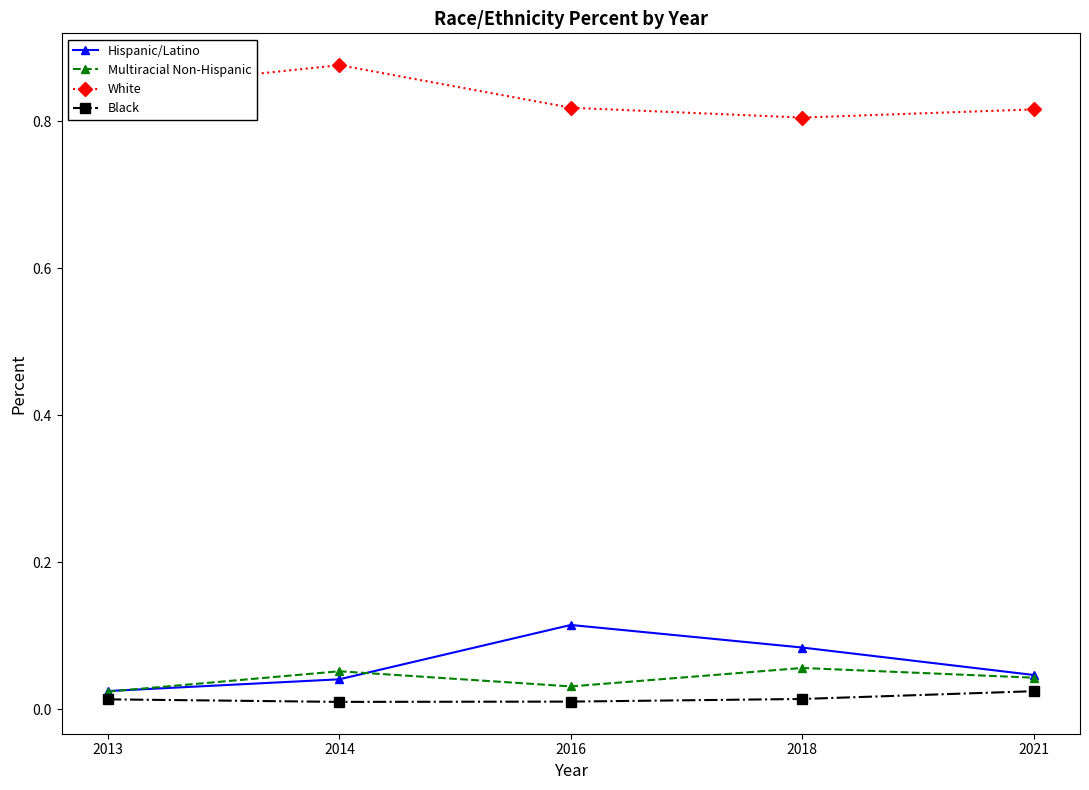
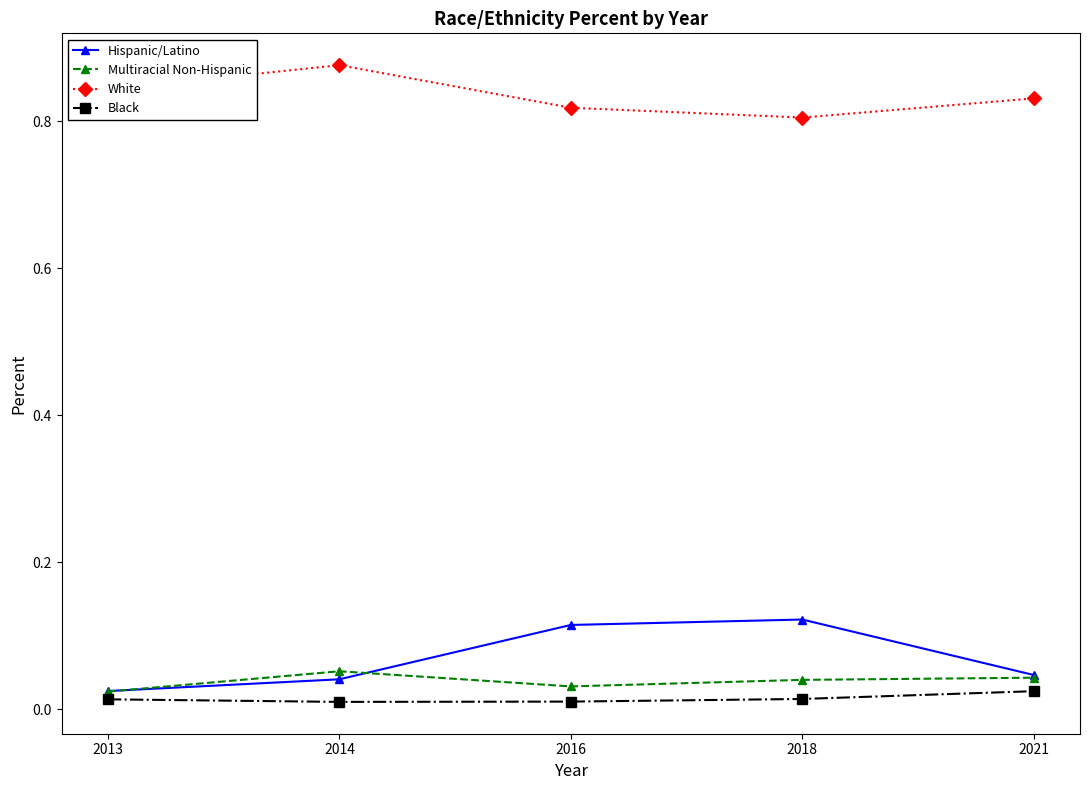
Hispanic/Latino, 2018: 0.08 -> 0.12
Multiracial Non-Hispanic, 2018: 0.06 -> 0.04
White, 2021: 0.82 -> 0.83
